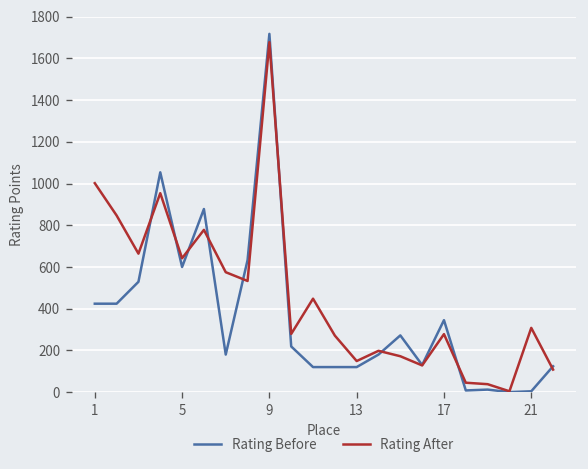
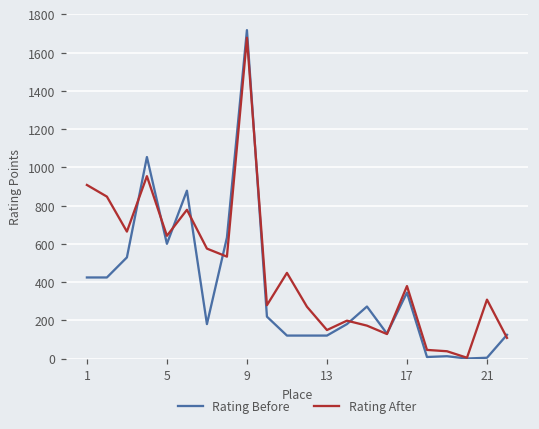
Rating After, 1: 1000 -> 910
Rating After, 17: 280 -> 380
